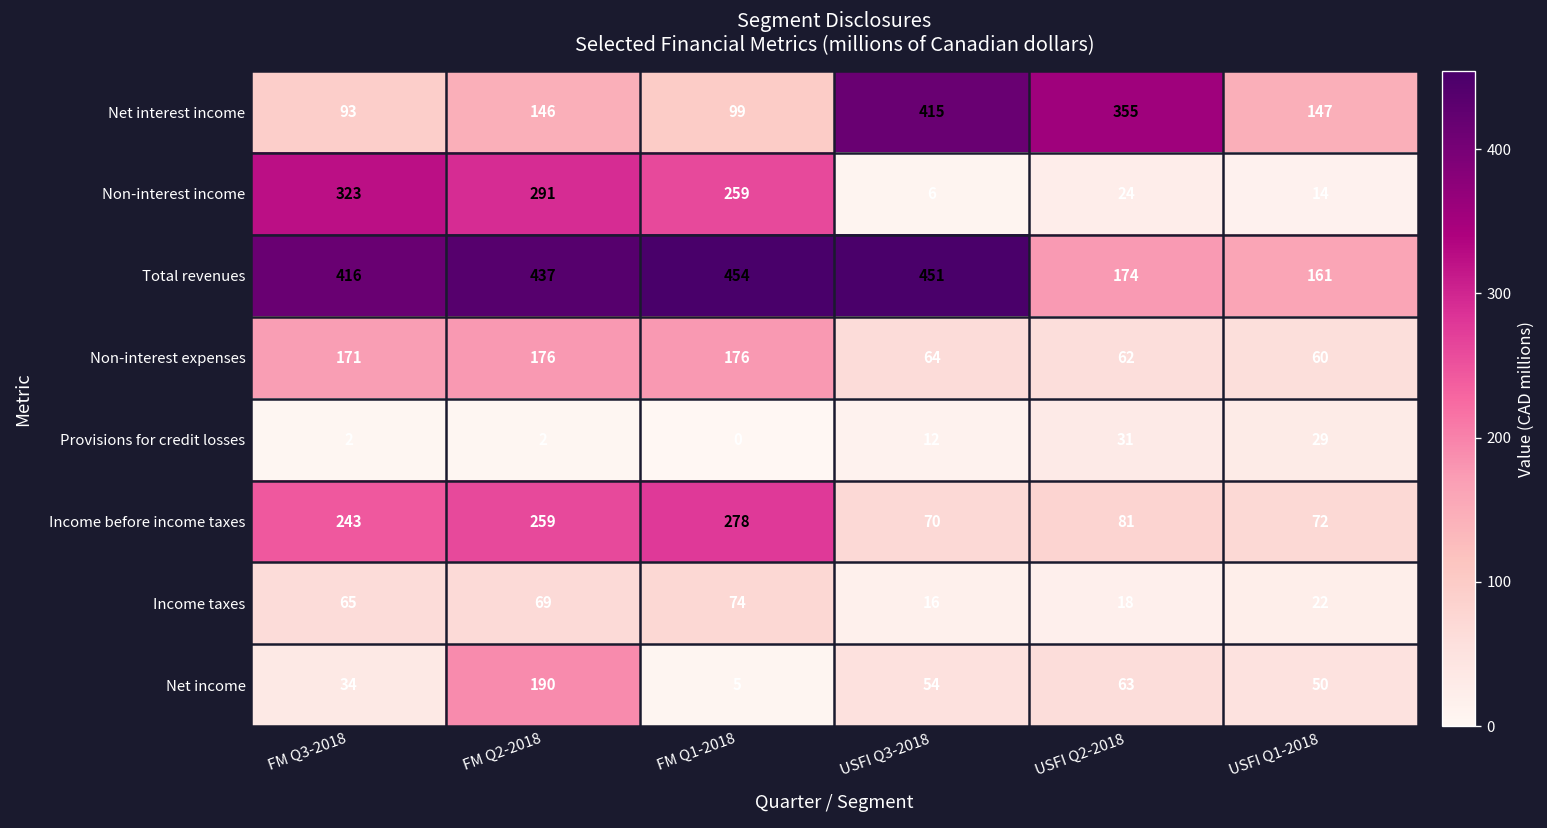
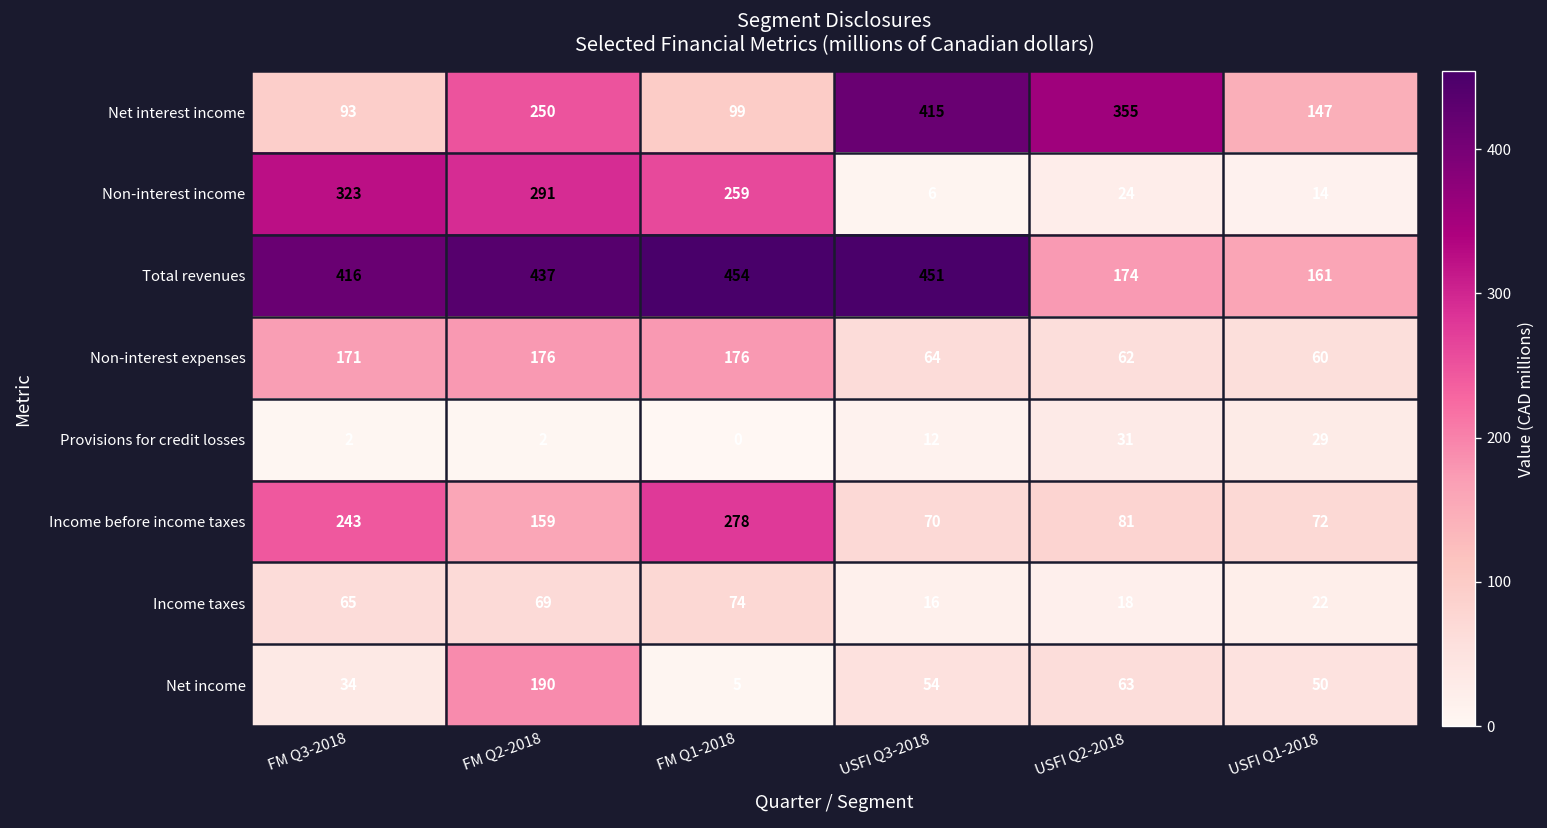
Net interest income, FM Q2-2018: 146 -> 250
Income before income taxes, FM Q2-2018: 259 -> 159
